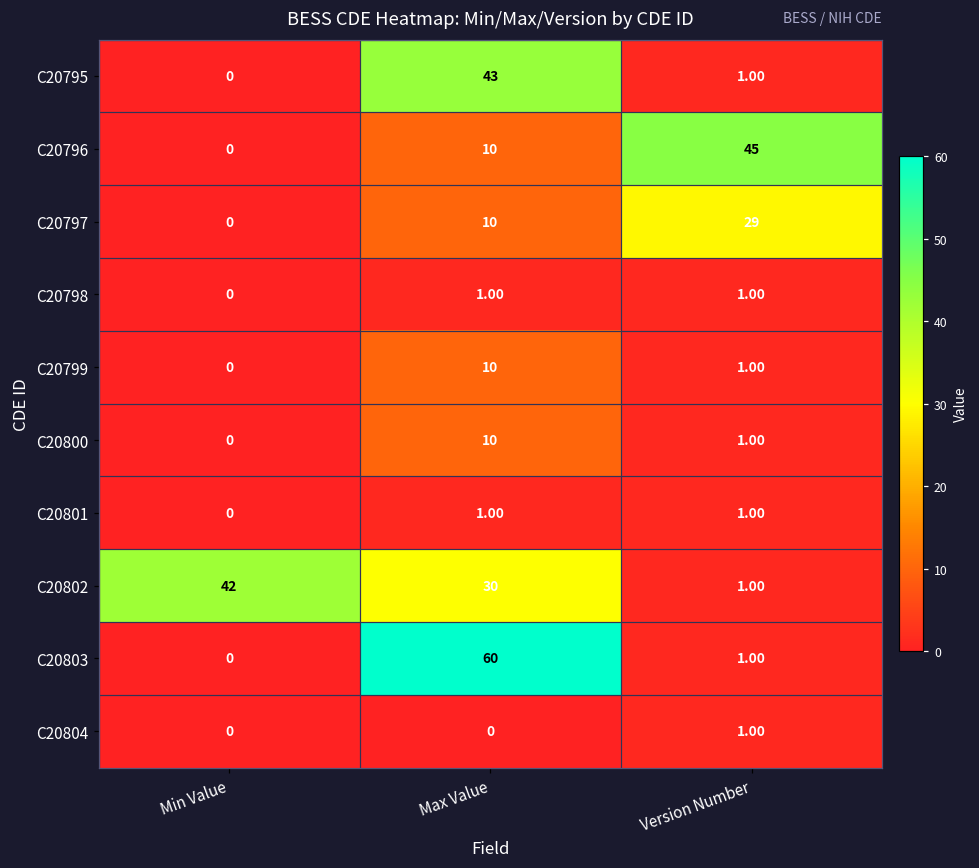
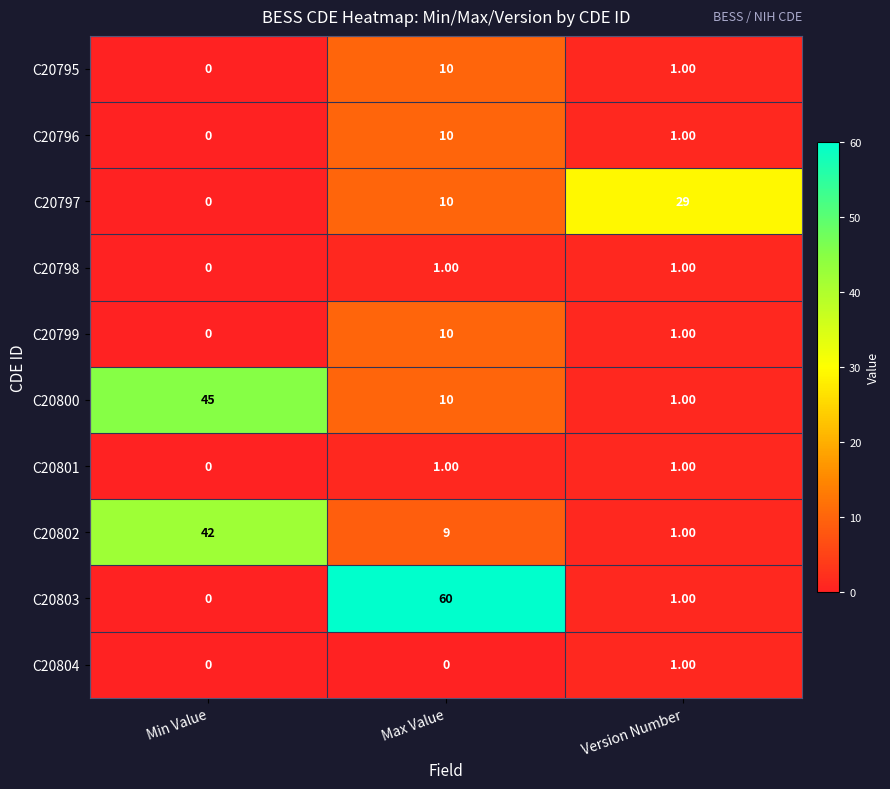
C20795, Max Value: 43 -> 10
C20796, Version Number: 45 -> 1.00
C20800, Min Value: 0 -> 45
C20802, Max Value: 30 -> 9
